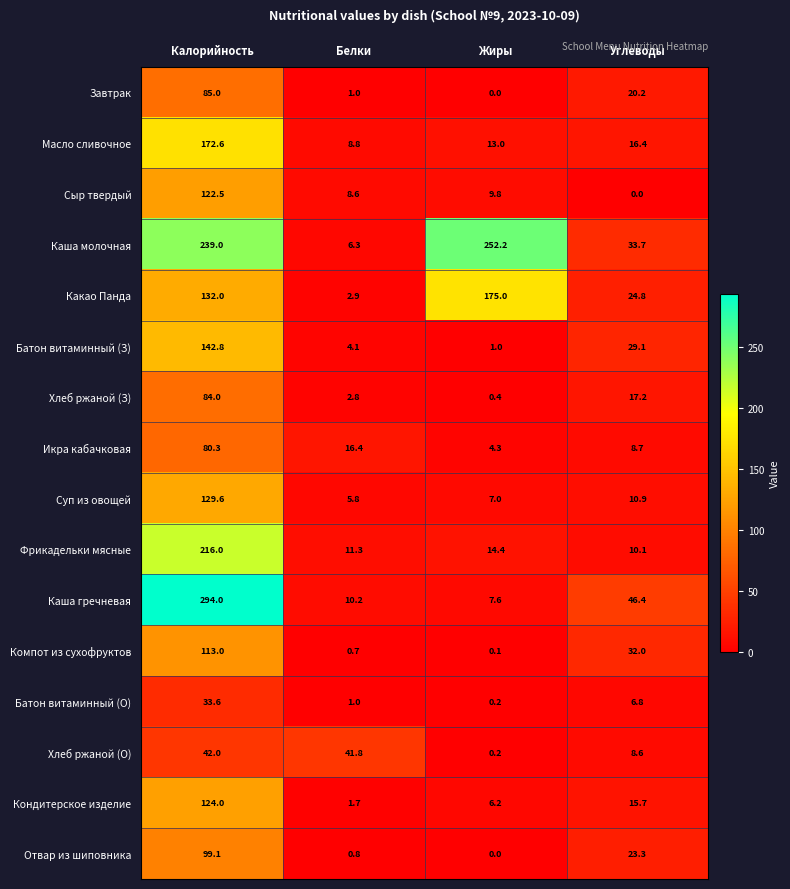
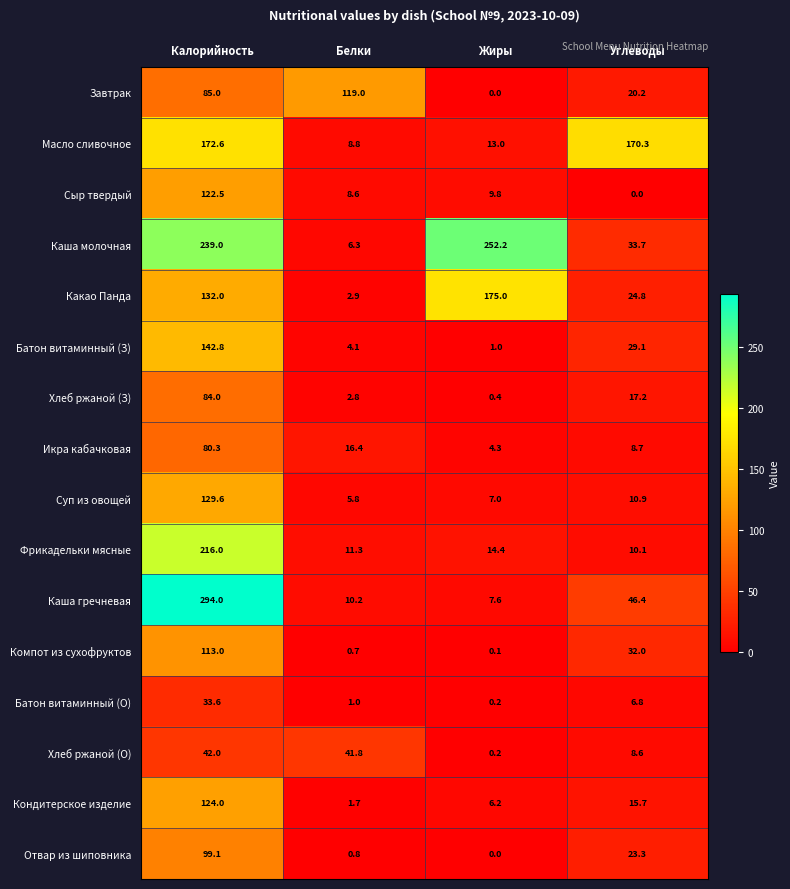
Завтрак, Белки: 1.0 -> 119.0
Масло сливочное, Углеводы: 16.4 -> 170.3
